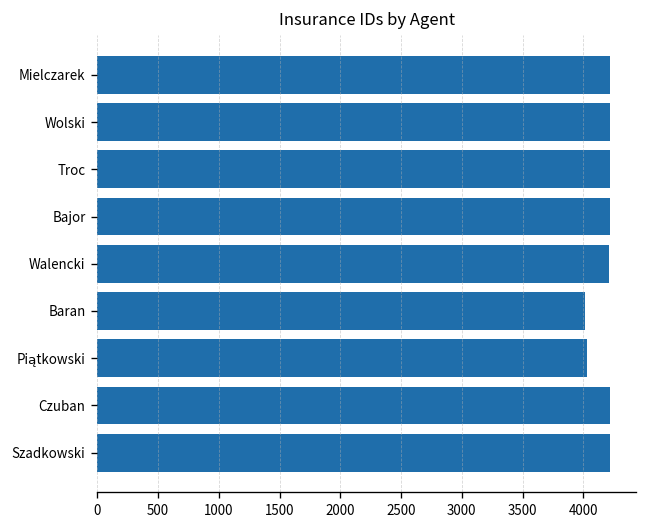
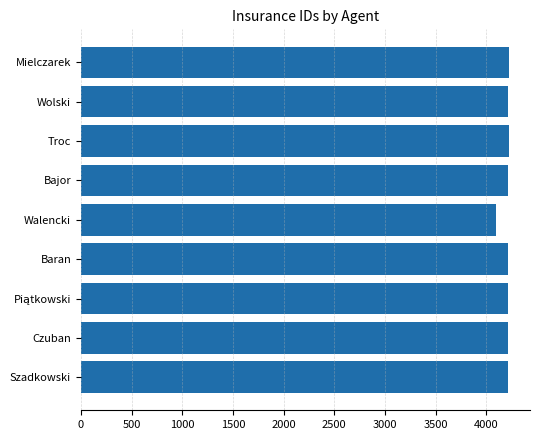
Walencki: 4210 -> 4100
Baran: 4010 -> 4210
Piątkowski: 4030 -> 4220
